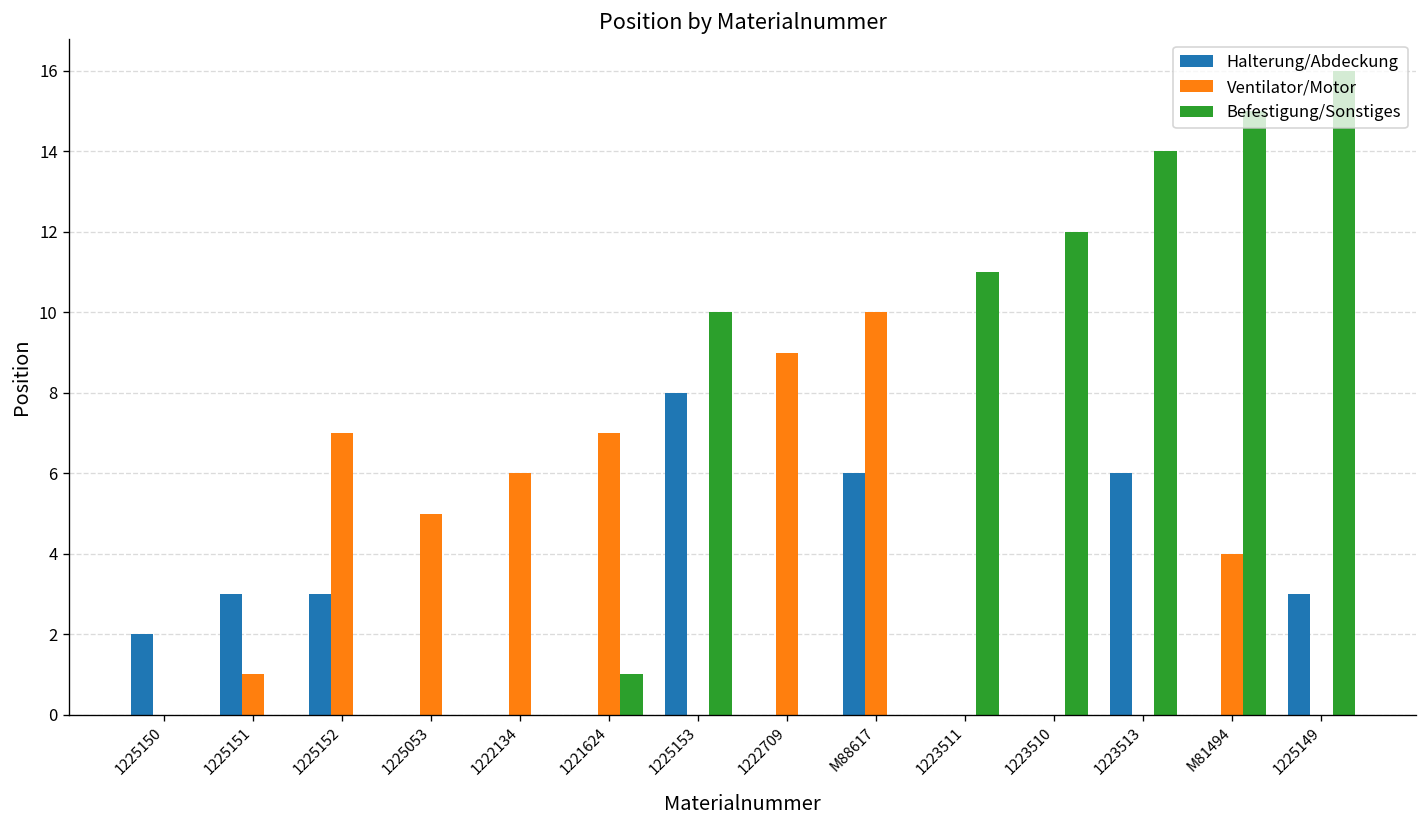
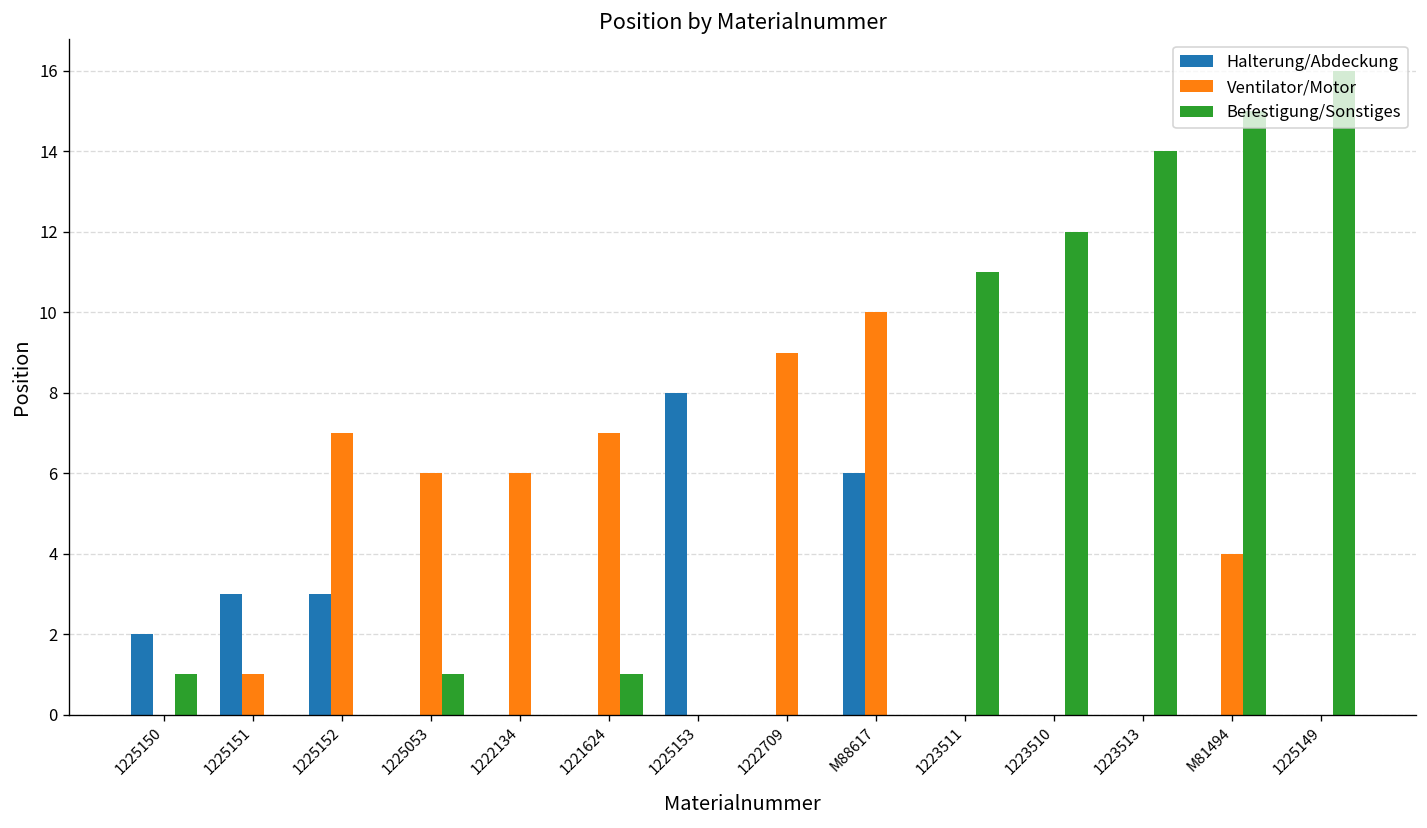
Befestigung/Sonstiges, 1225150: 0 -> 1
Ventilator/Motor, 1225053: 5 -> 6
Befestigung/Sonstiges, 1225053: 0 -> 1
Befestigung/Sonstiges, 1225153: 10 -> 0
Halterung/Abdeckung, 1223513: 6 -> 0
Halterung/Abdeckung, 1225149: 3 -> 0
